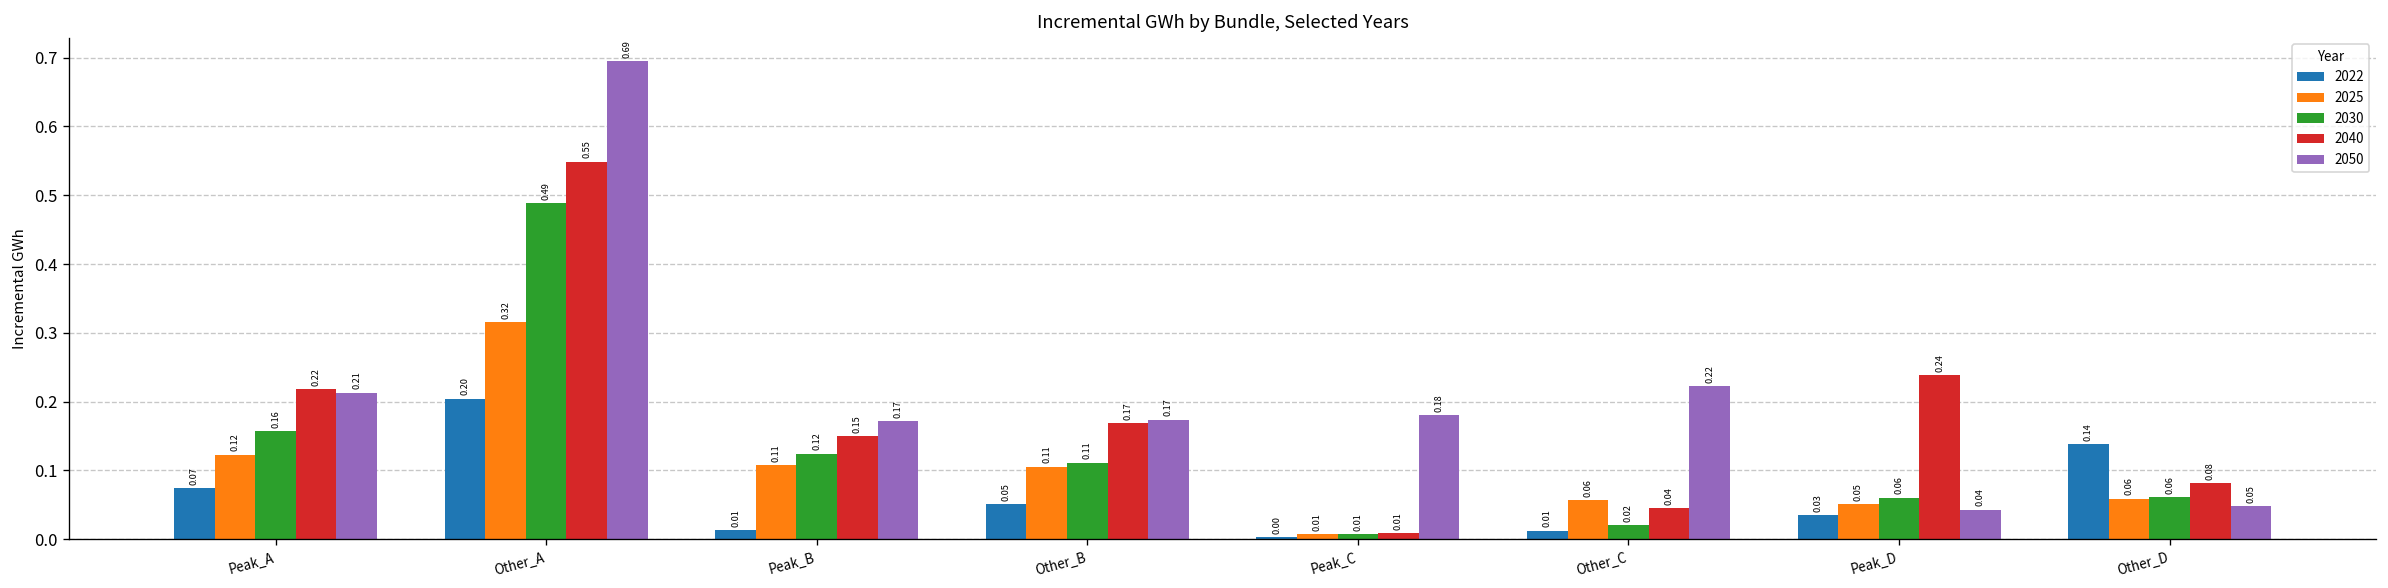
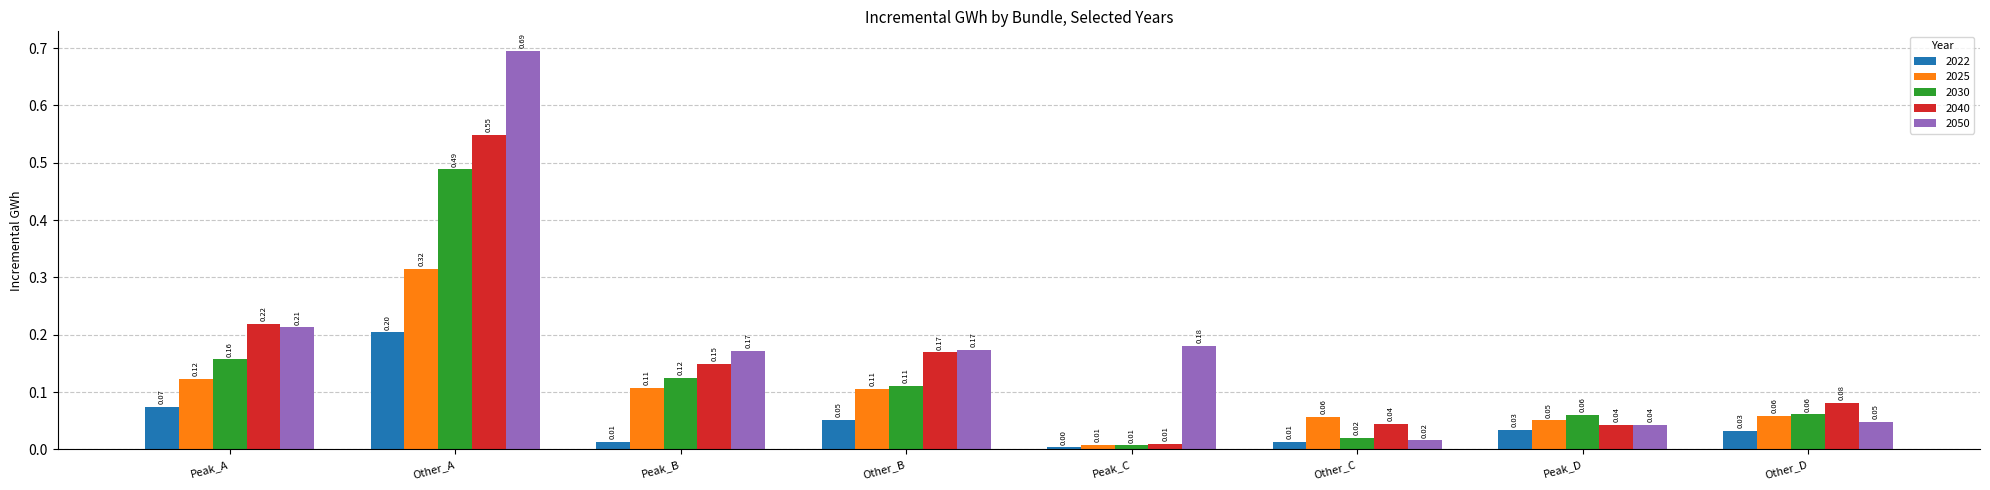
2050, Other_C: 0.22 -> 0.02
2040, Peak_D: 0.24 -> 0.04
2022, Other_D: 0.14 -> 0.03
